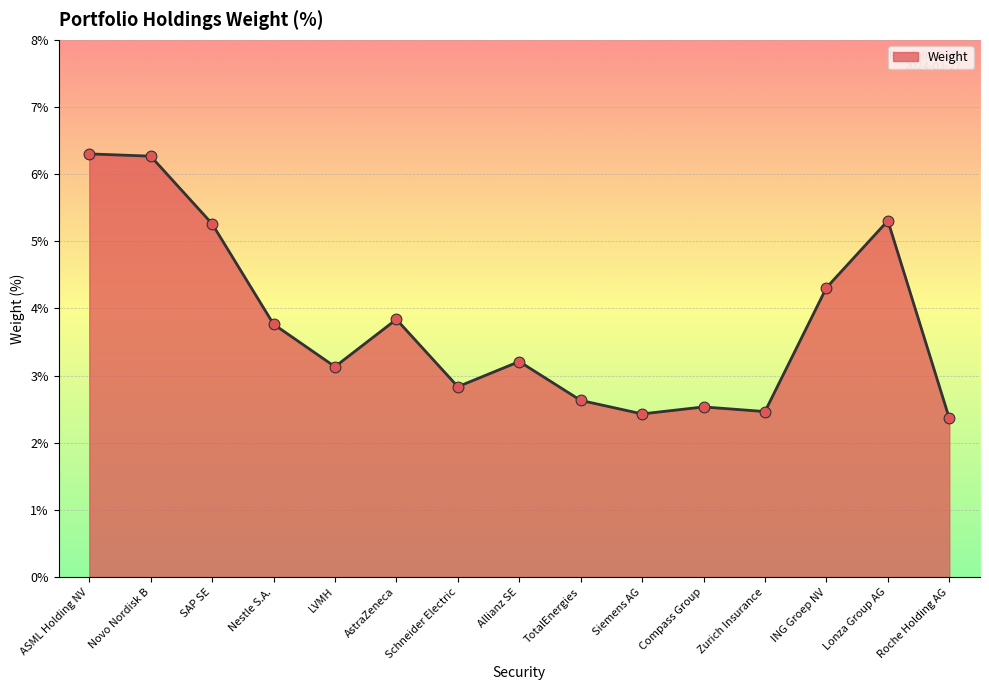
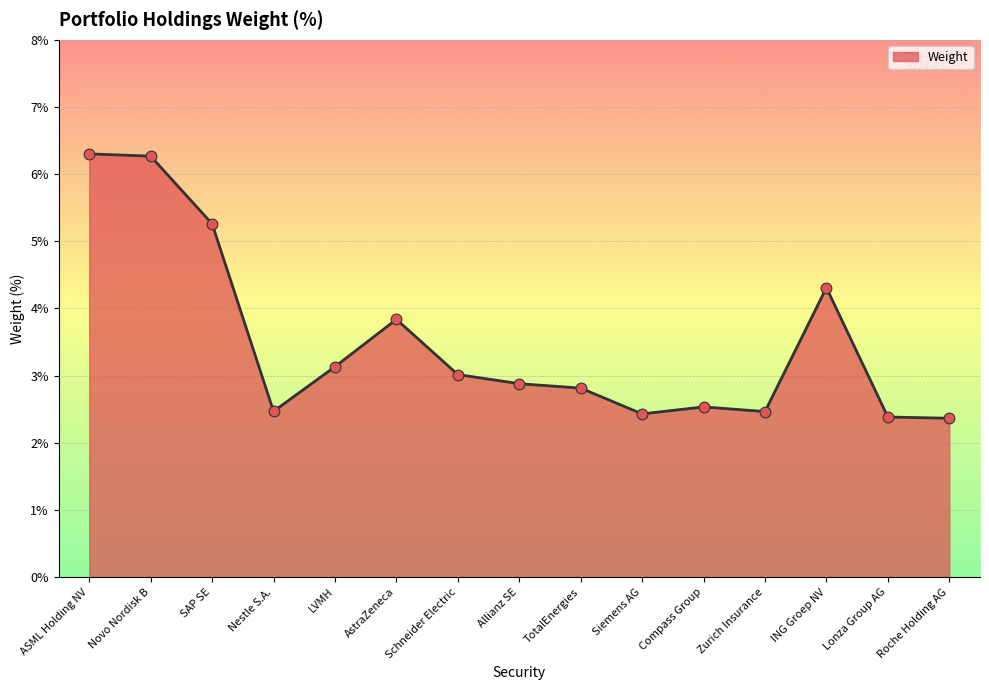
Nestle S.A.: 3.8% -> 2.5%
Schneider Electric: 2.8% -> 3.0%
Allianz SE: 3.2% -> 2.9%
TotalEnergies: 2.6% -> 2.8%
Lonza Group AG: 5.3% -> 2.4%
